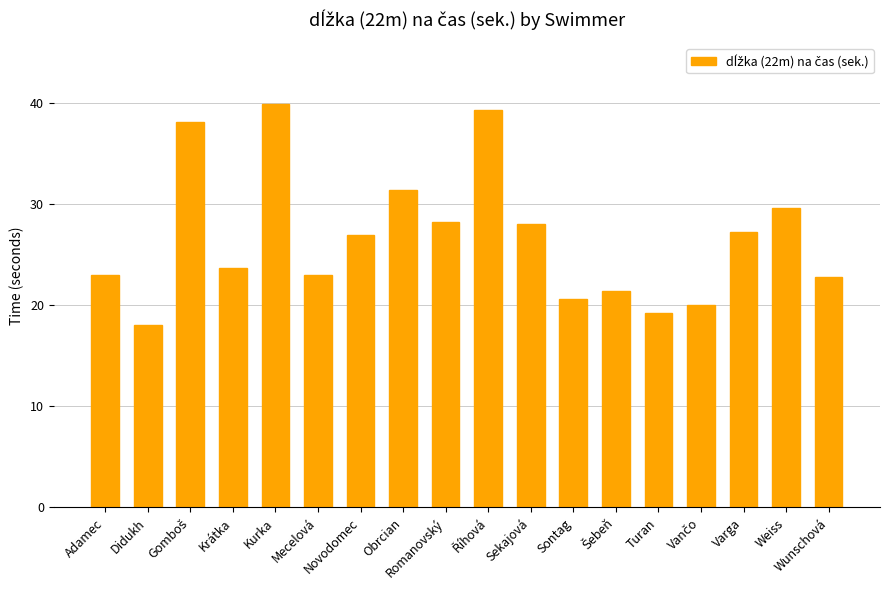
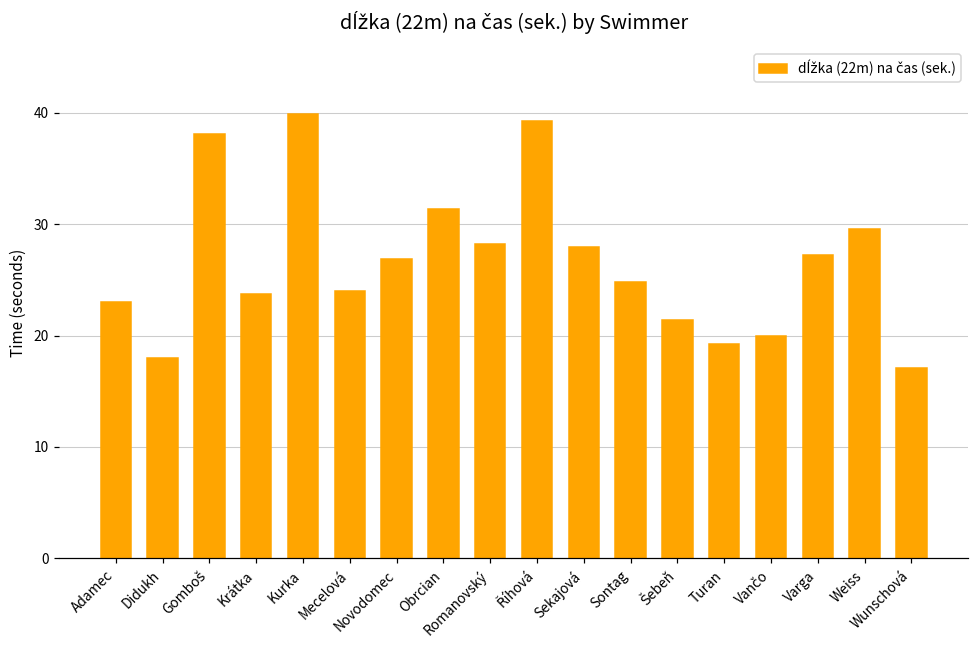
Mecelová: 23 -> 24
Sontag: 20.6 -> 24.8
Wunschová: 22.8 -> 17.1
